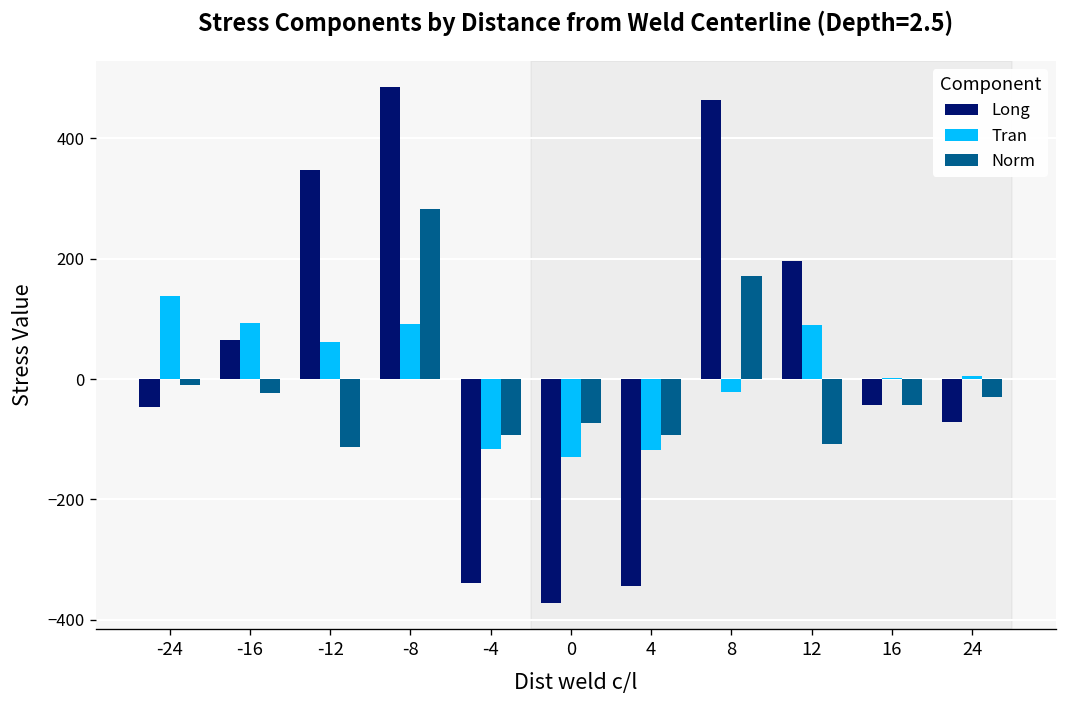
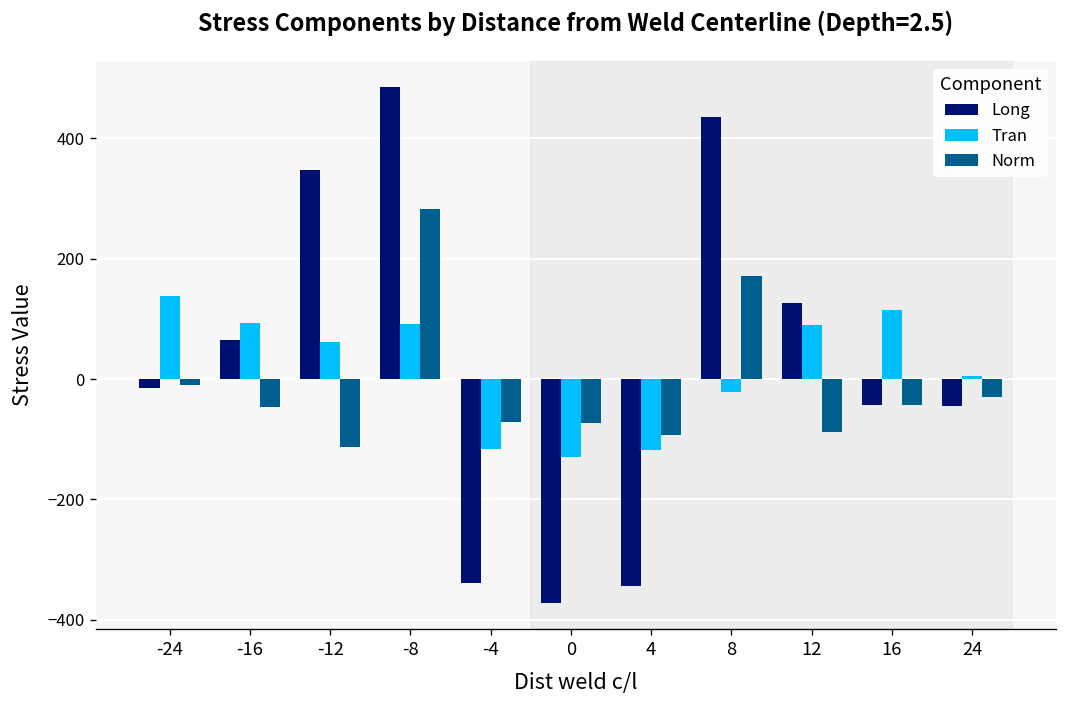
Long, -24: -50 -> -10
Norm, -16: -20 -> -50
Norm, -4: -90 -> -70
Long, 8: 460 -> 440
Long, 12: 200 -> 130
Norm, 12: -110 -> -90
Tran, 16: 0 -> 110
Long, 24: -70 -> -40
